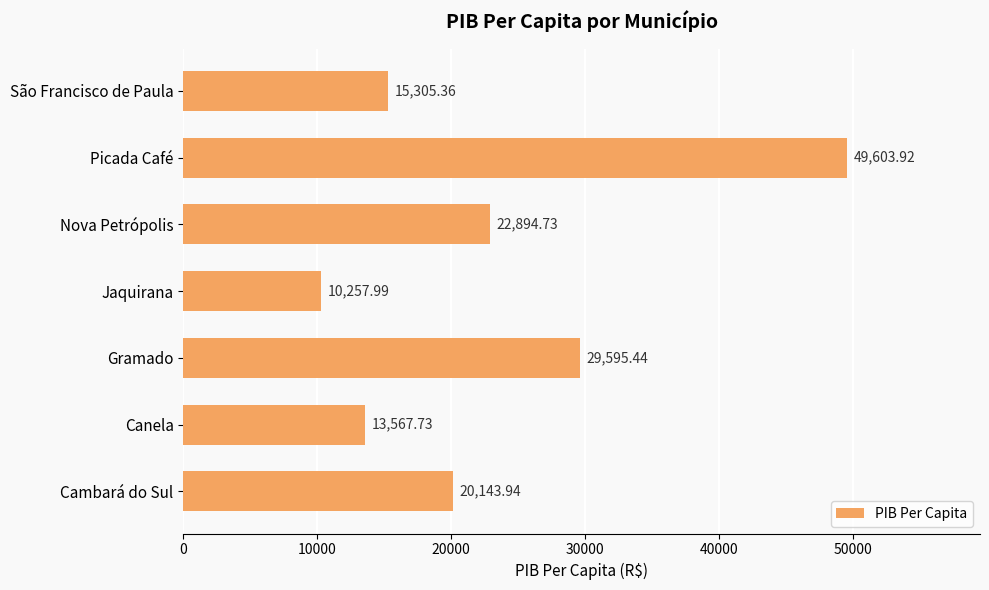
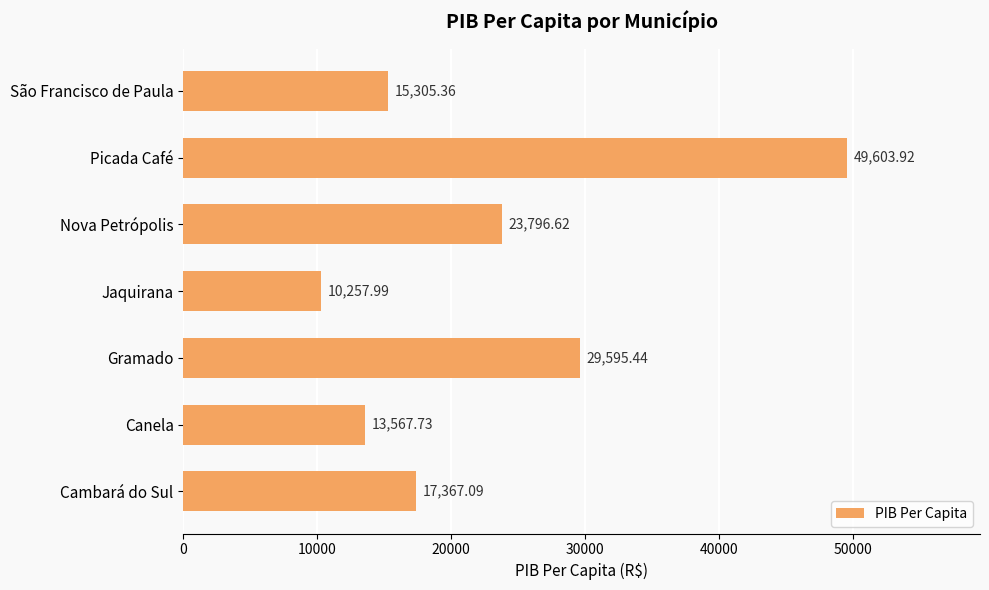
Nova Petrópolis: 22,894.73 -> 23,796.62
Cambará do Sul: 20,143.94 -> 17,367.09
